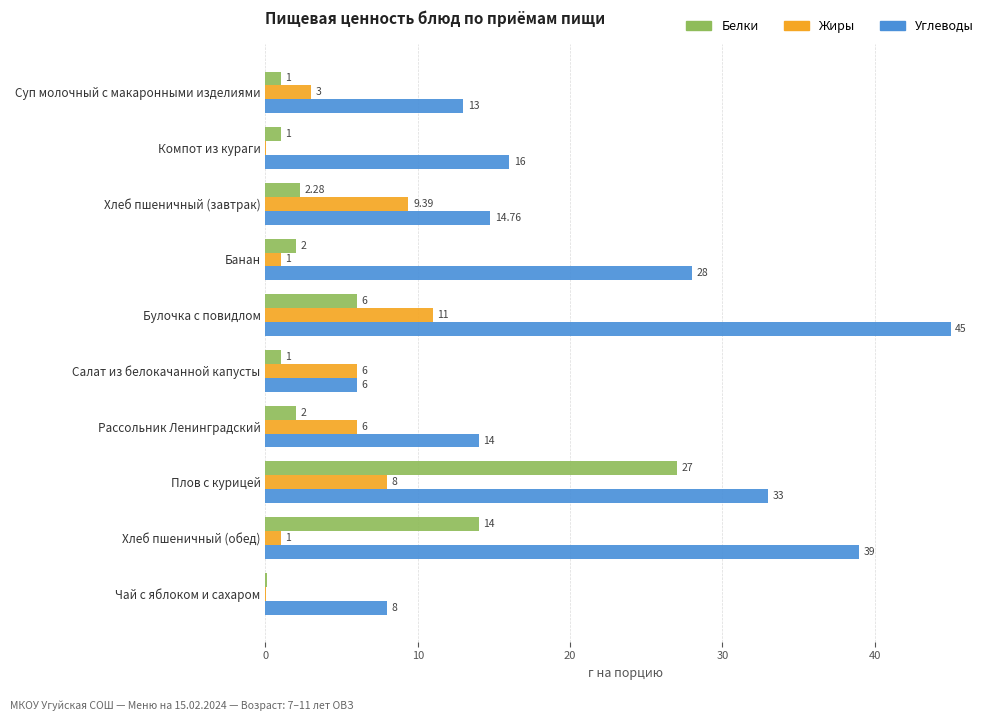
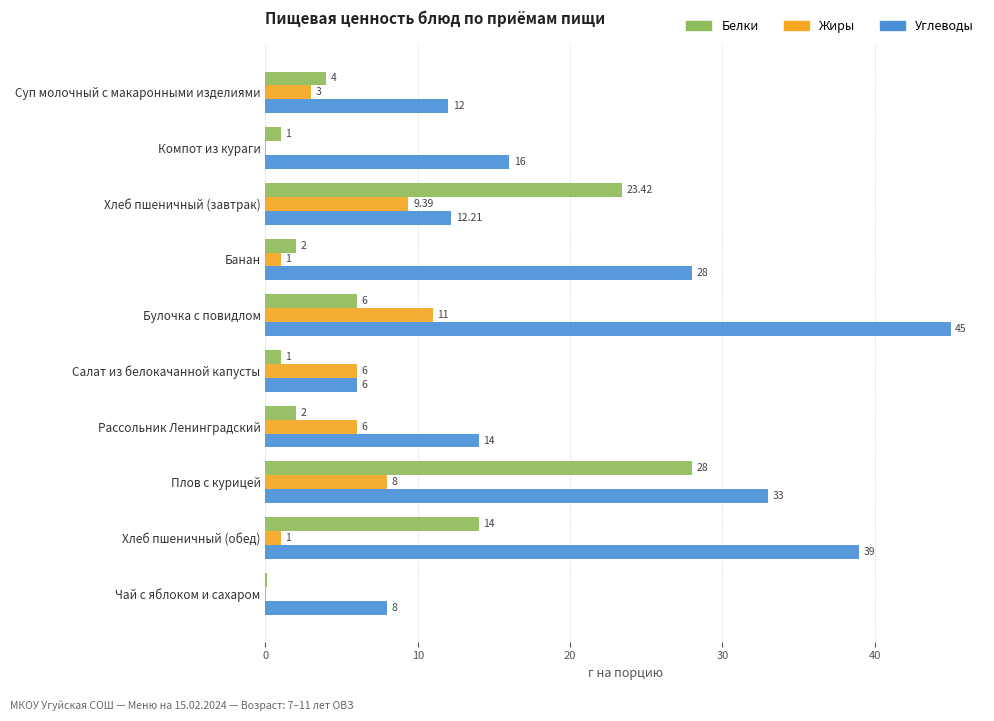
Белки, Суп молочный с макаронными изделиями: 1 -> 4
Углеводы, Суп молочный с макаронными изделиями: 13 -> 12
Белки, Хлеб пшеничный (завтрак): 2.28 -> 23.42
Углеводы, Хлеб пшеничный (завтрак): 14.76 -> 12.21
Белки, Плов с курицей: 27 -> 28
